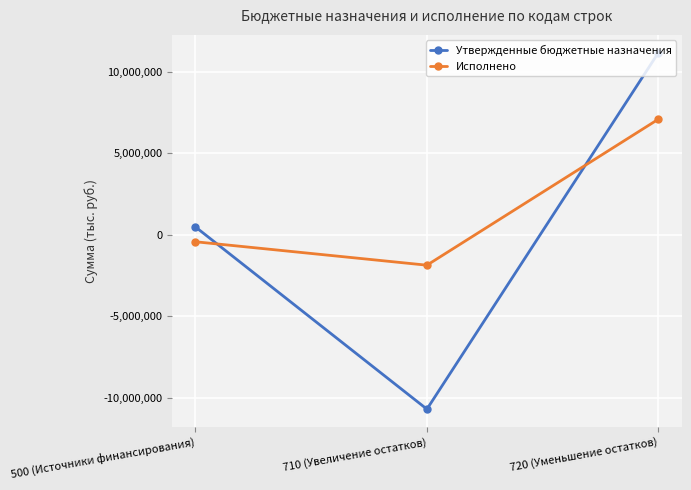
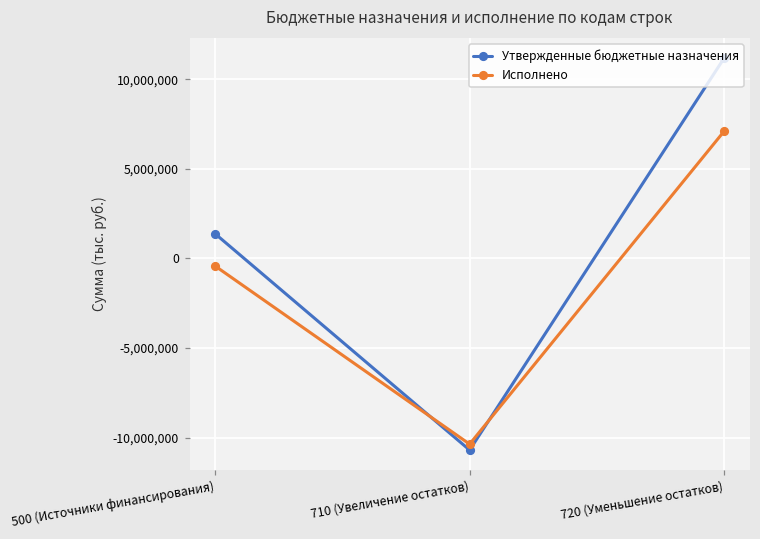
Утвержденные бюджетные назначения, 500 (Источники финансирования): 500,000 -> 1,400,000
Исполнено, 710 (Увеличение остатков): -1,900,000 -> -10,400,000
